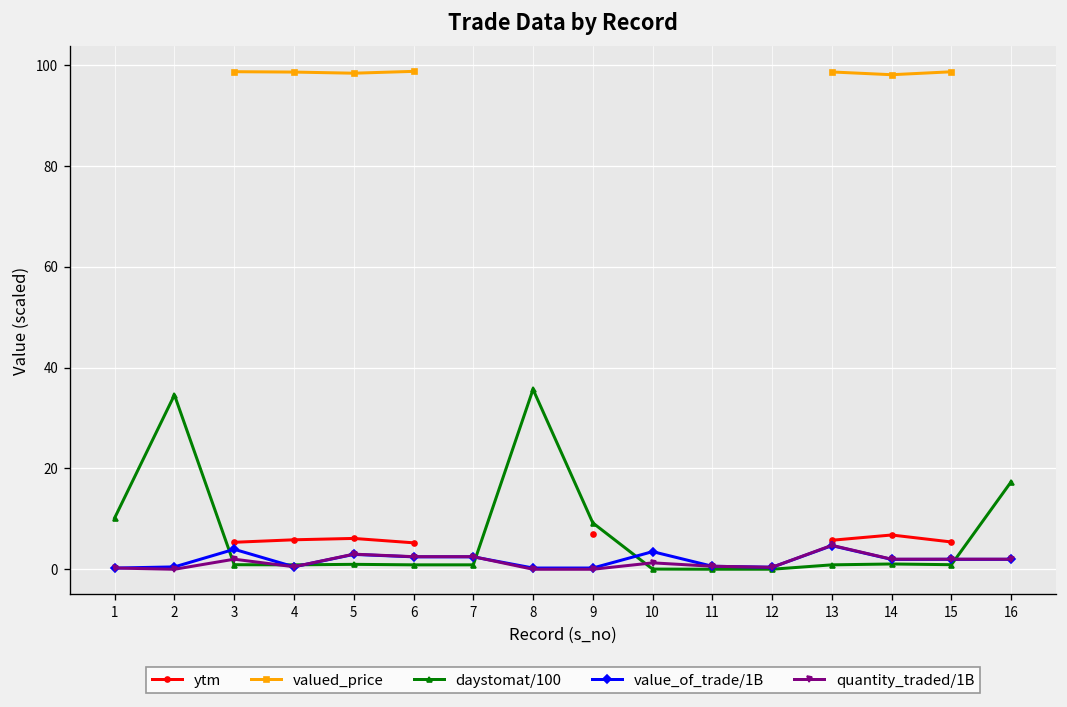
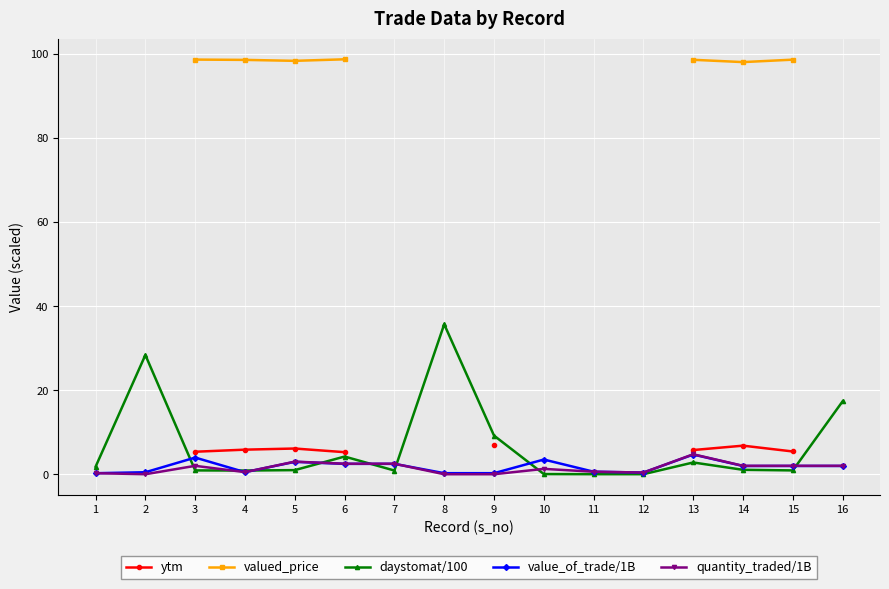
daystomat/100, 1: 10 -> 2
daystomat/100, 2: 35 -> 28
daystomat/100, 6: 1 -> 4
daystomat/100, 13: 1 -> 3
